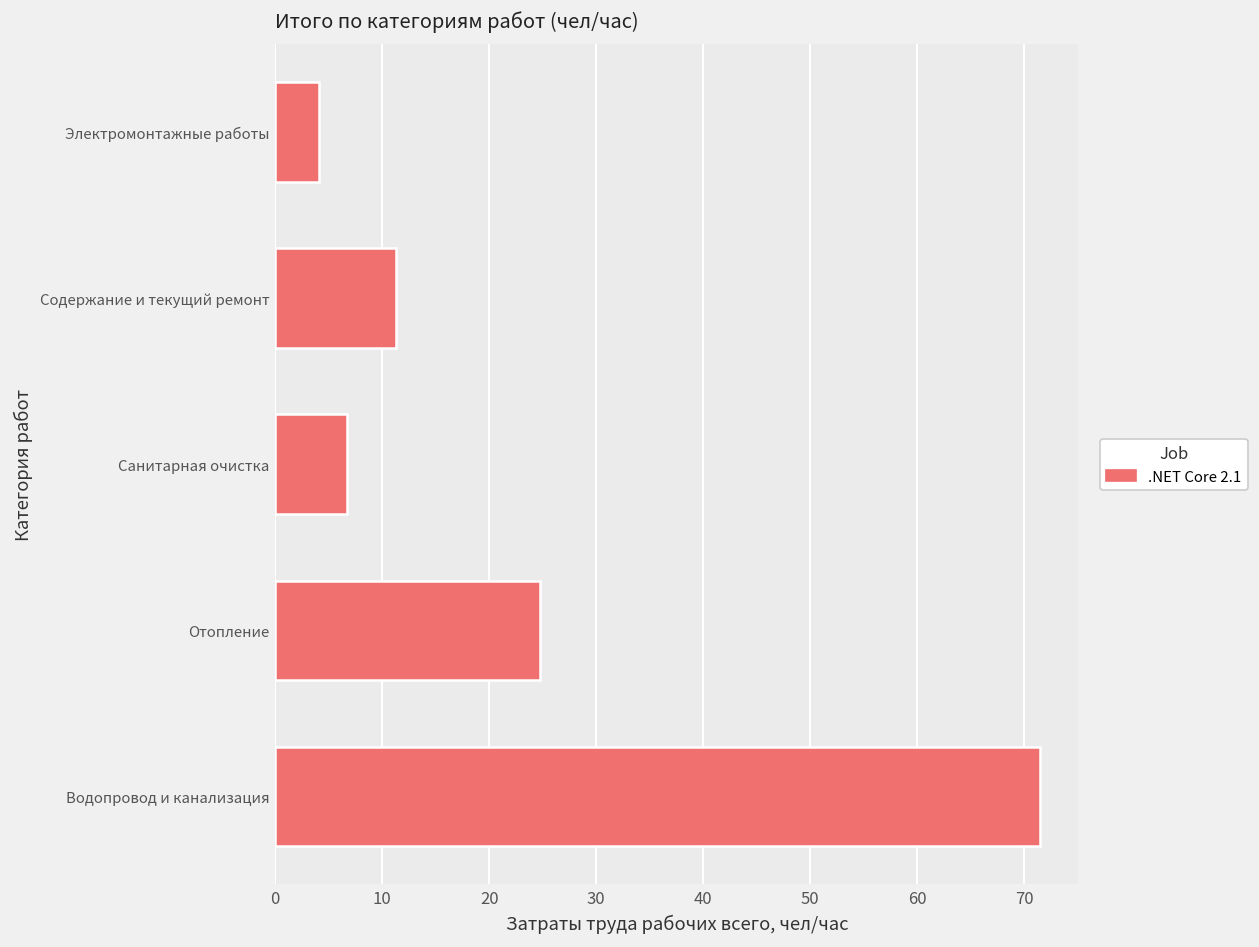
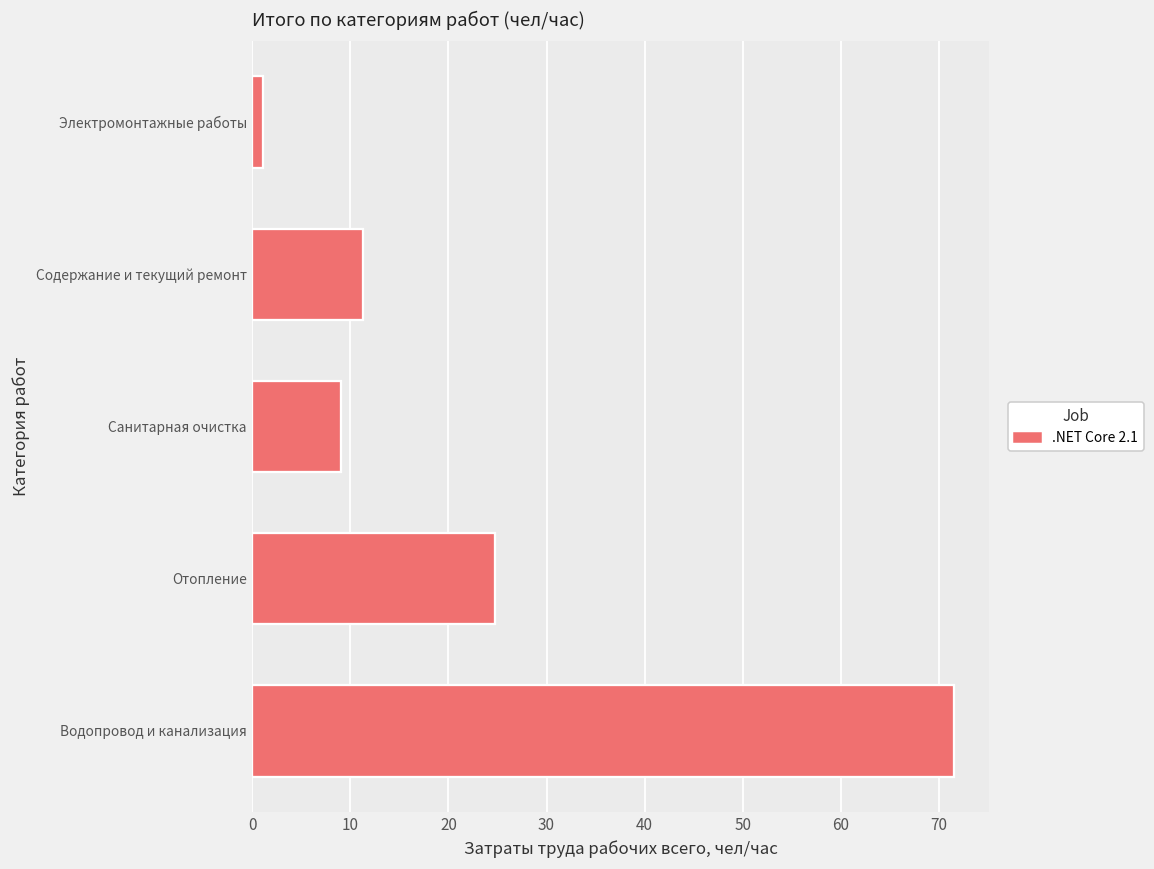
Электромонтажные работы: 4 -> 1
Санитарная очистка: 7 -> 9
